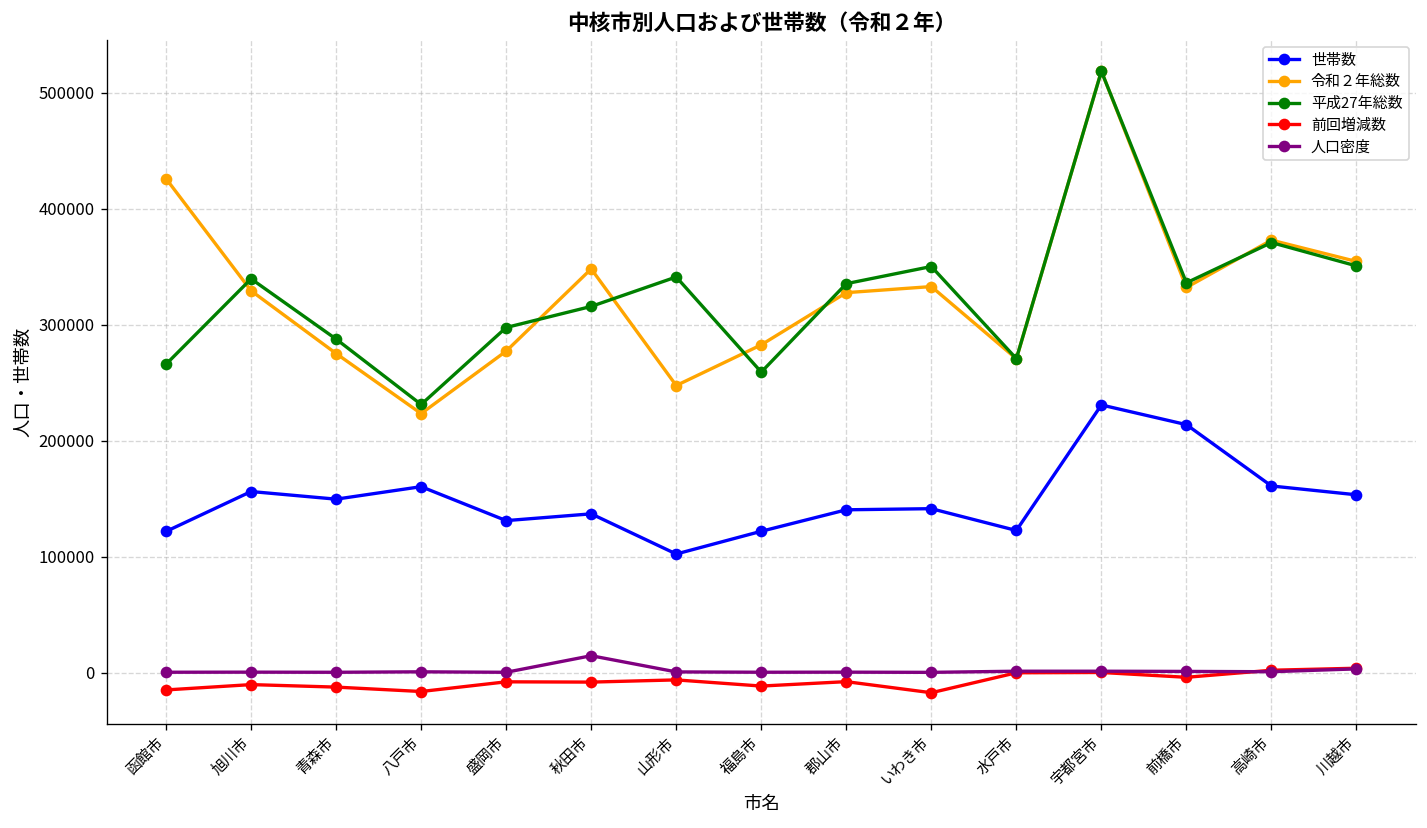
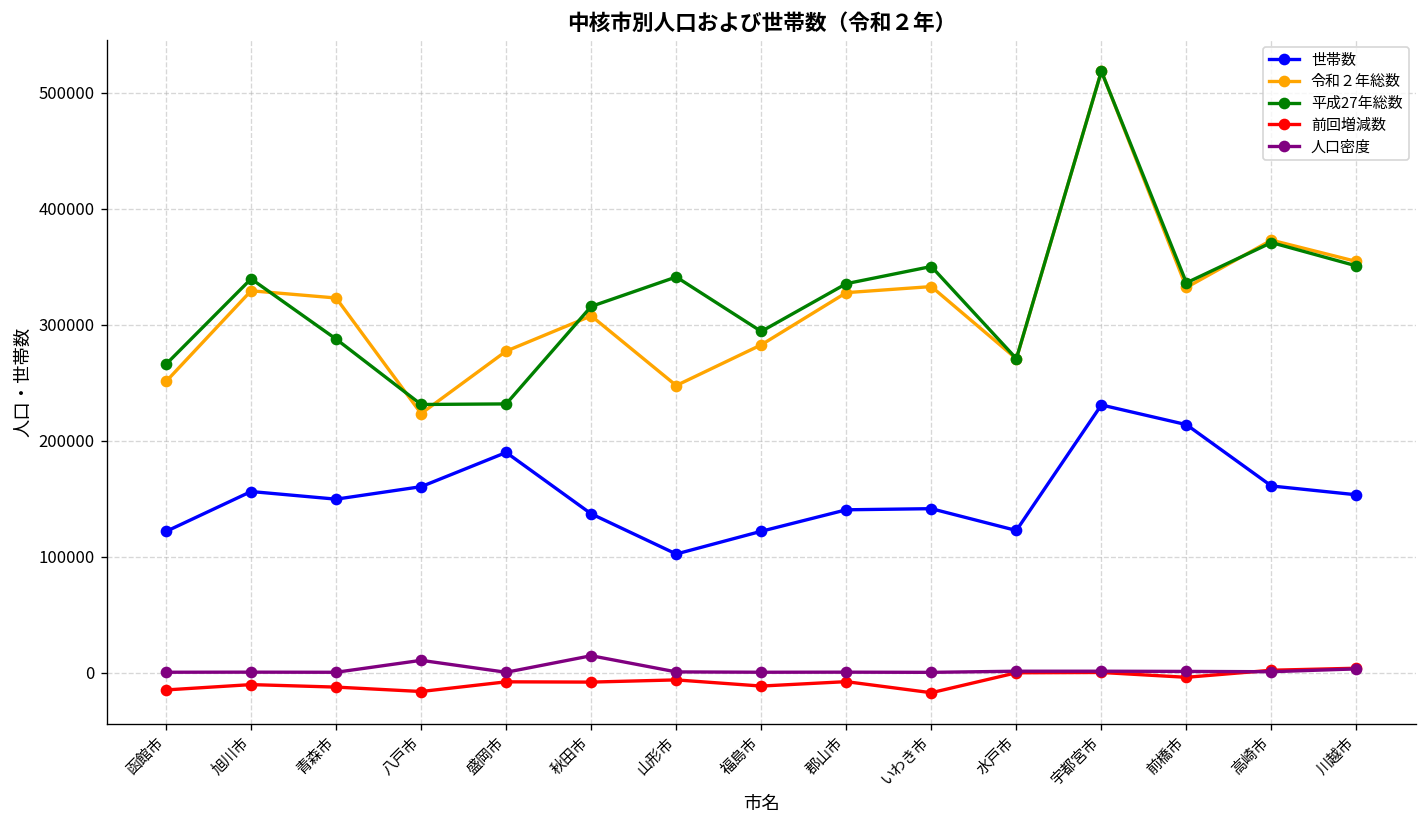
令和２年総数, 函館市: 430000 -> 250000
令和２年総数, 青森市: 280000 -> 320000
人口密度, 八戸市: 0 -> 10000
世帯数, 盛岡市: 130000 -> 190000
平成27年総数, 盛岡市: 300000 -> 230000
令和２年総数, 秋田市: 350000 -> 310000
平成27年総数, 福島市: 260000 -> 290000
